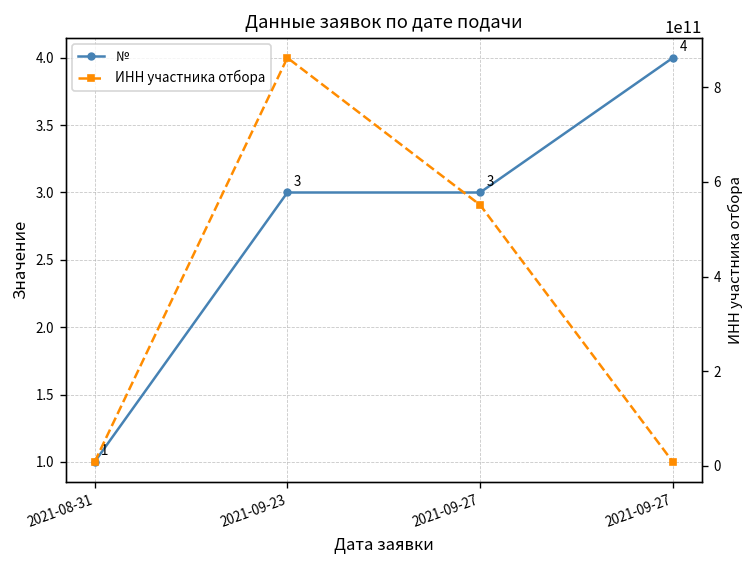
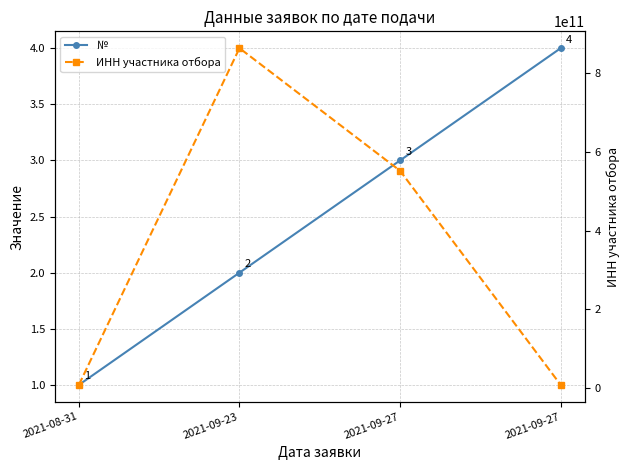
№, 2021-09-23: 3 -> 2
